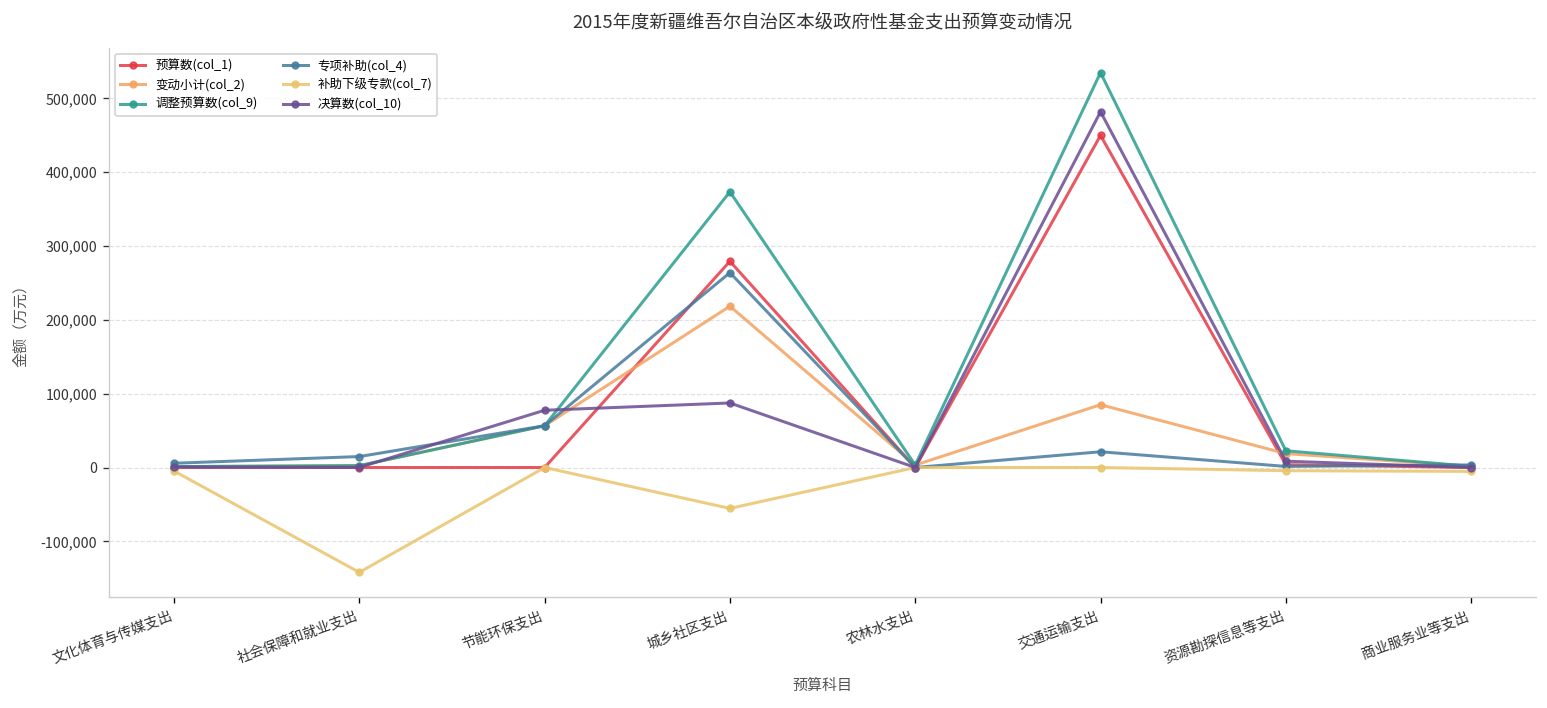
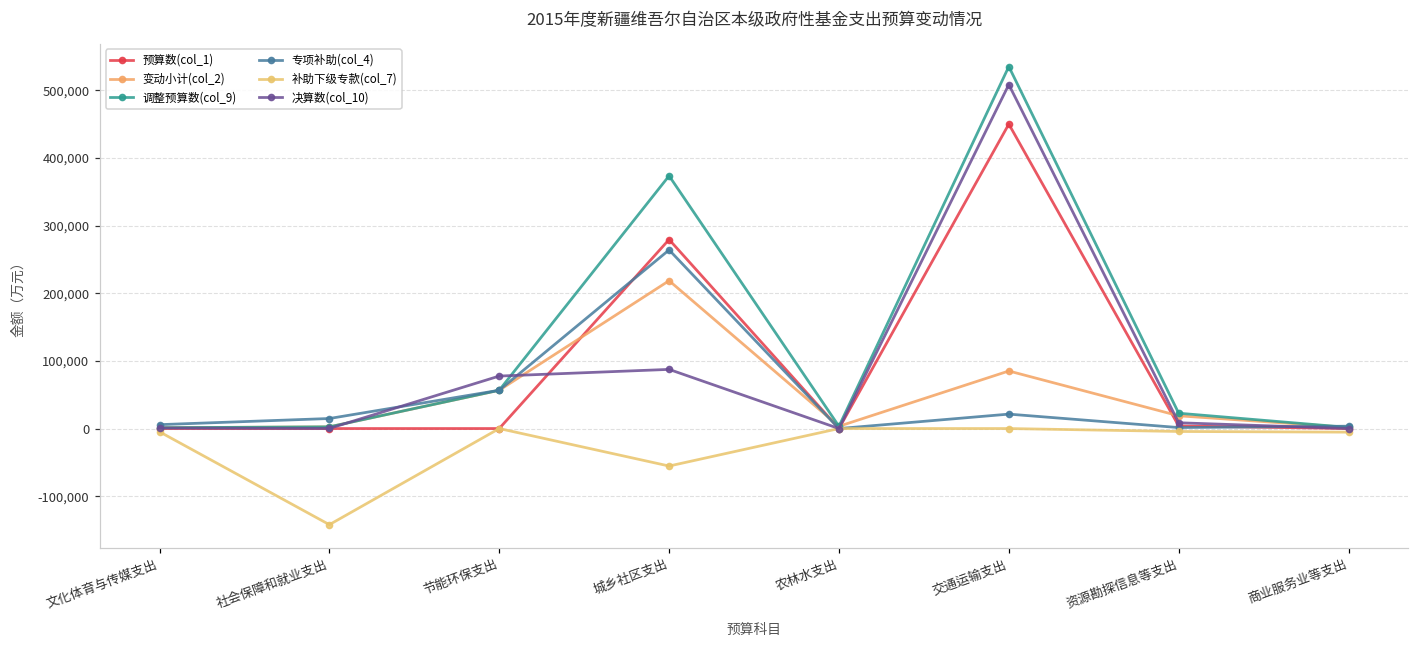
决算数(col_10), 交通运输支出: 480,000 -> 510,000
